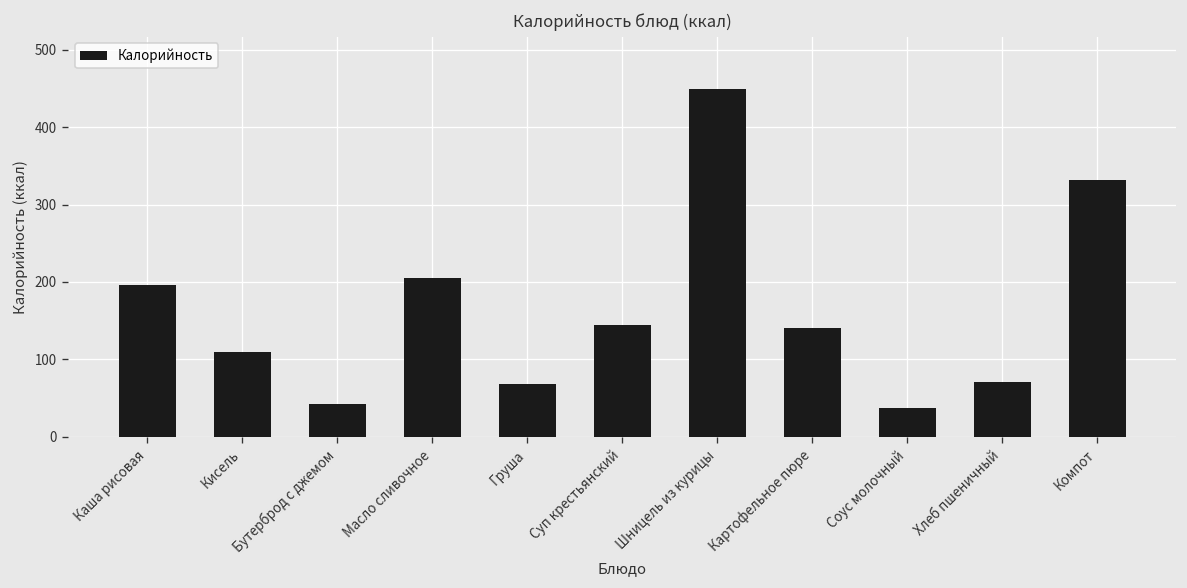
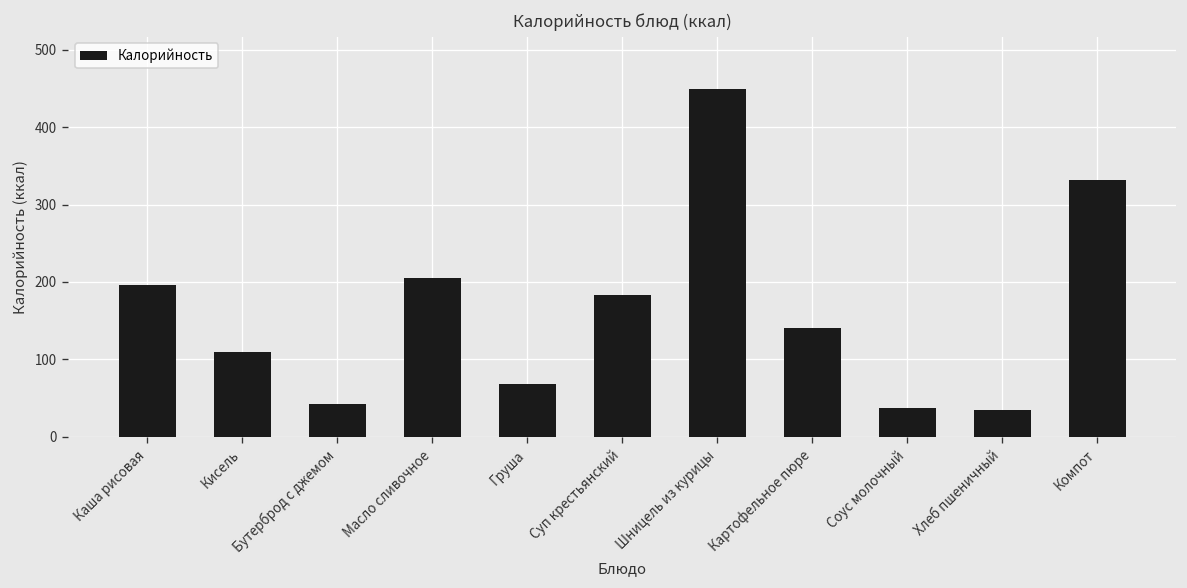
Суп крестьянский: 140 -> 180
Хлеб пшеничный: 70 -> 30
